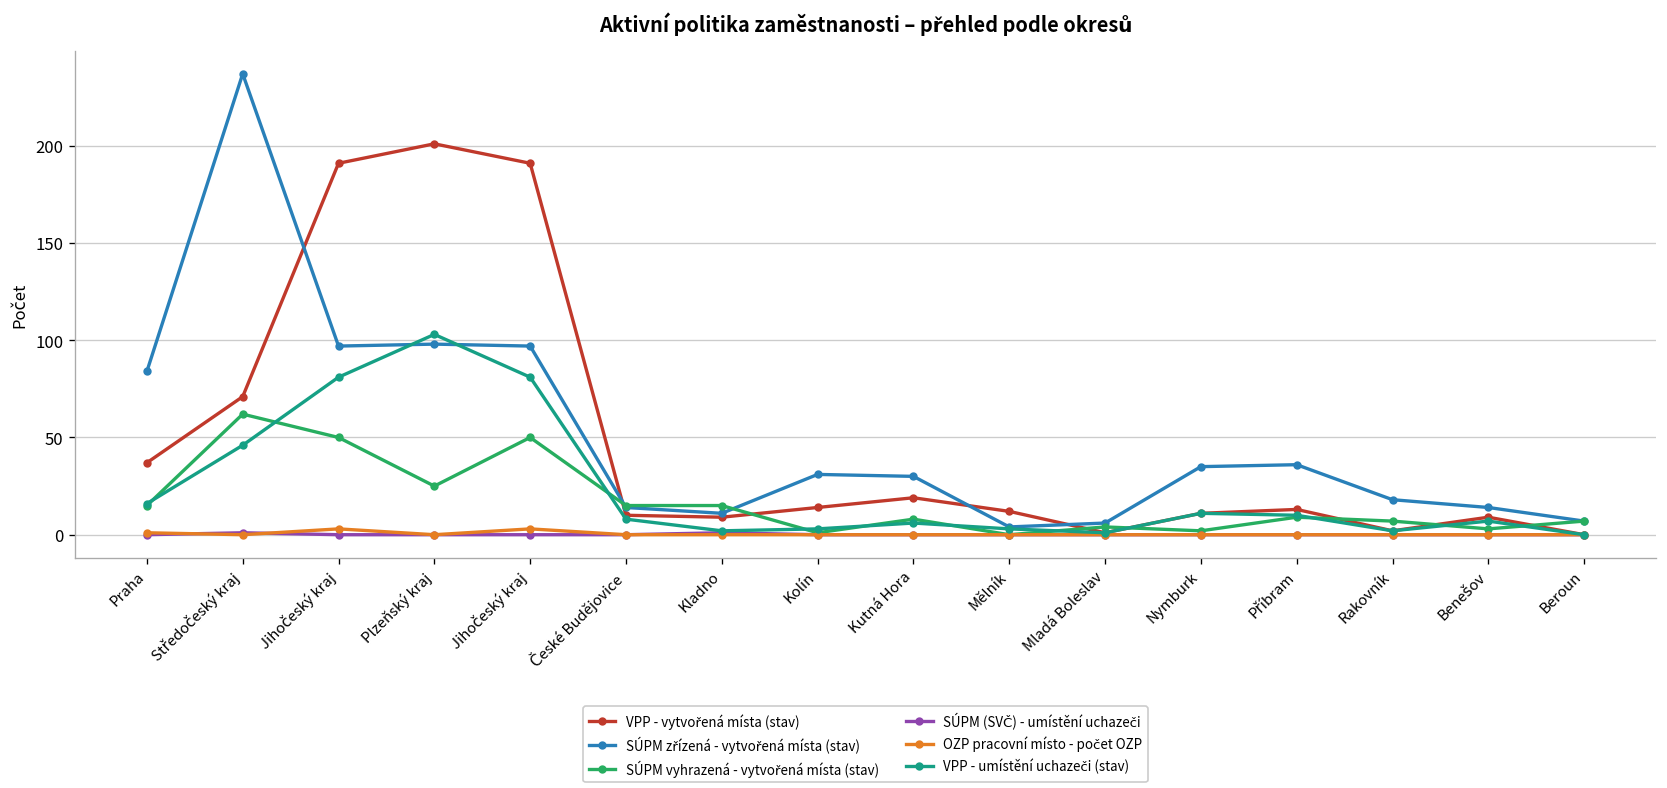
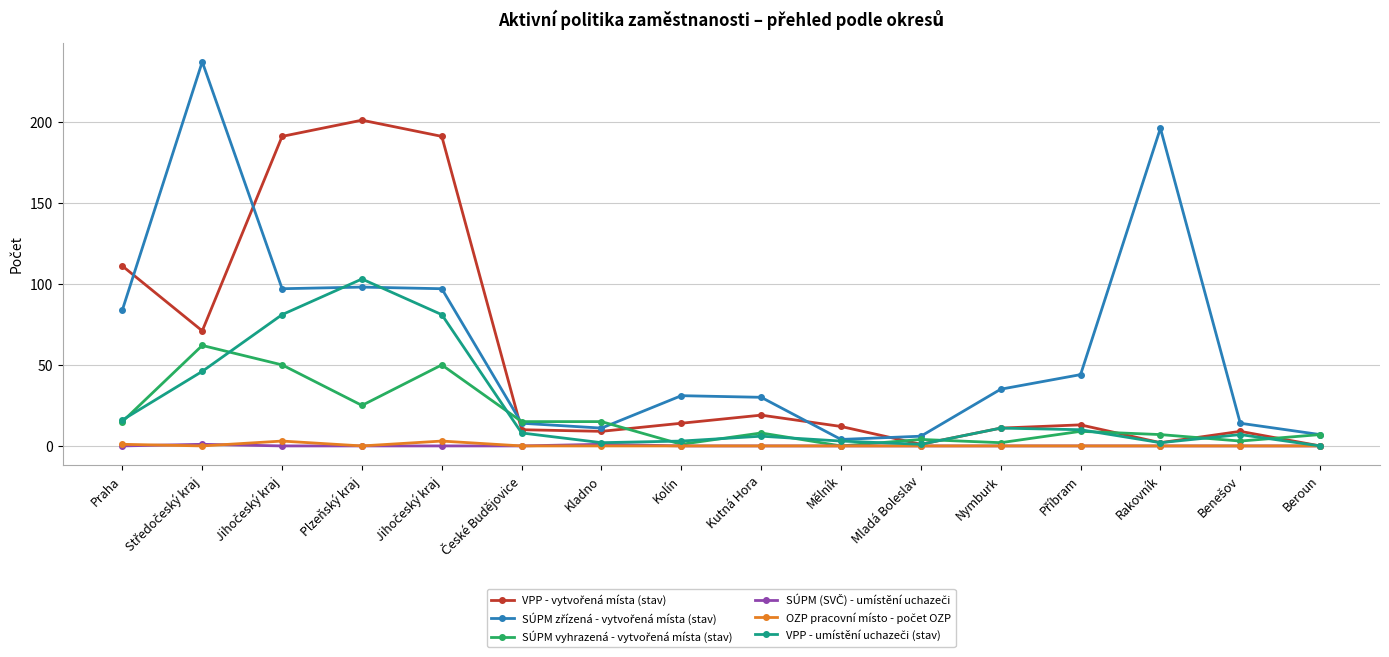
VPP - vytvořená místa (stav), Praha: 37 -> 111
SÚPM zřízená - vytvořená místa (stav), Příbram: 36 -> 44
SÚPM zřízená - vytvořená místa (stav), Rakovník: 18 -> 196
